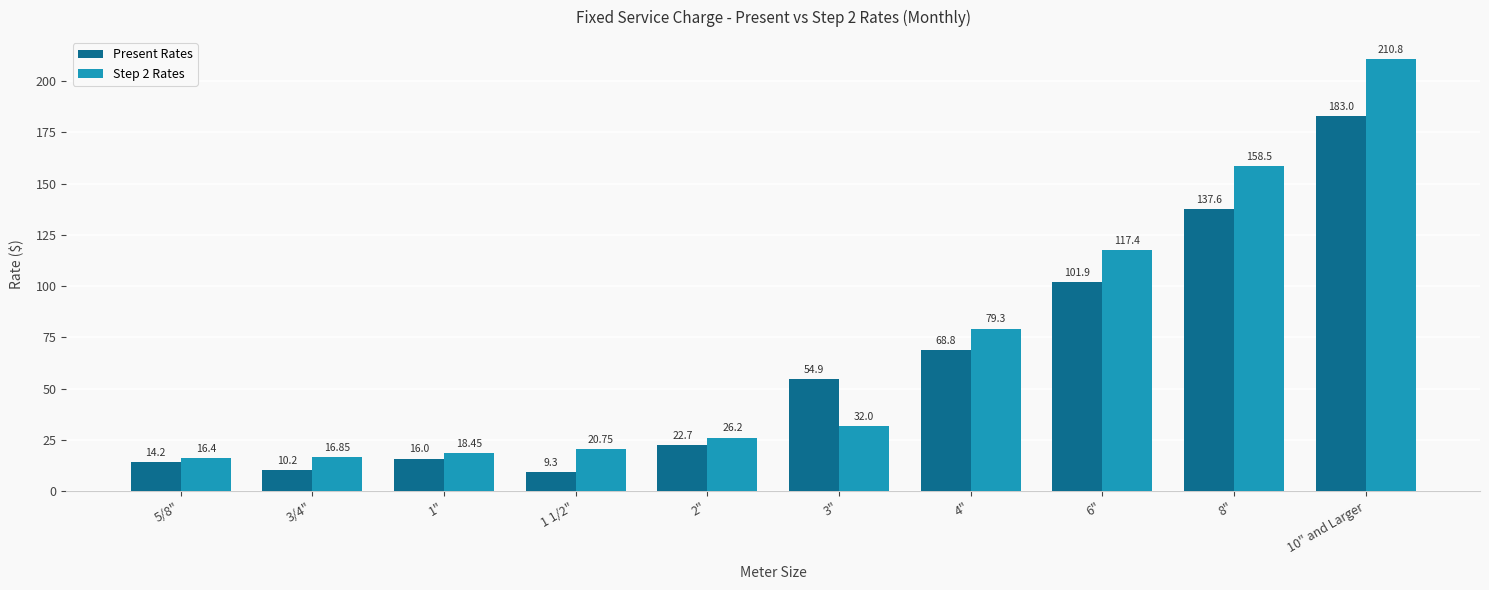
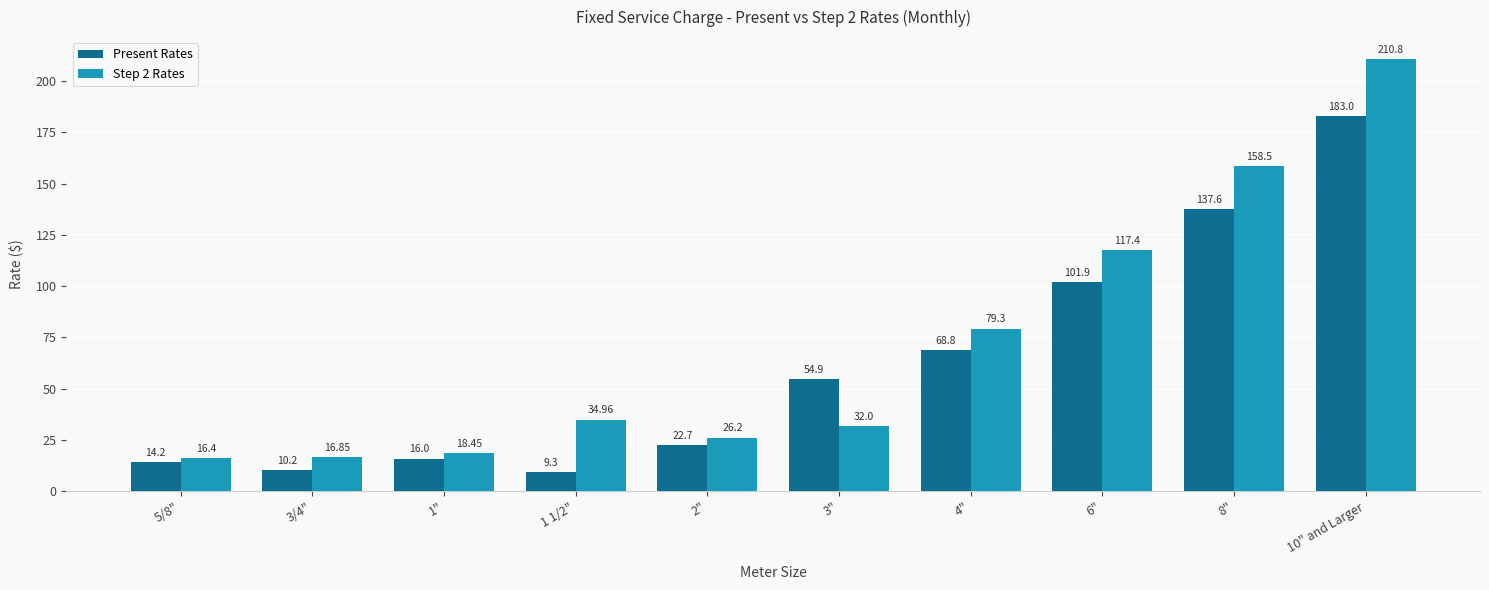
Step 2 Rates, 1 1/2": 20.75 -> 34.96
